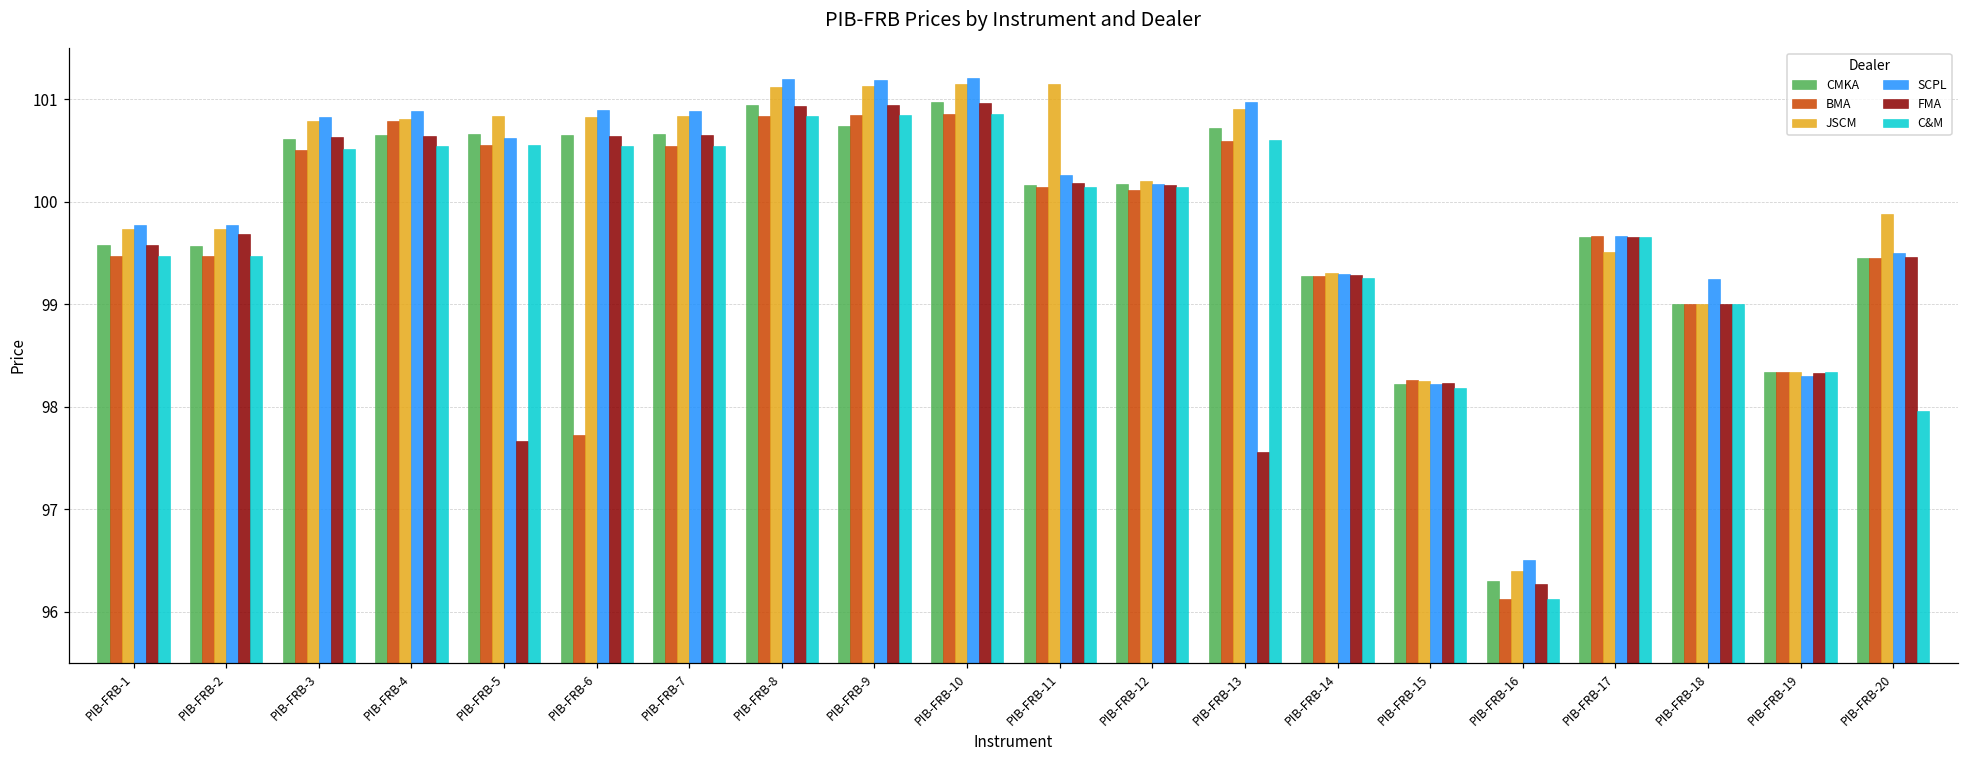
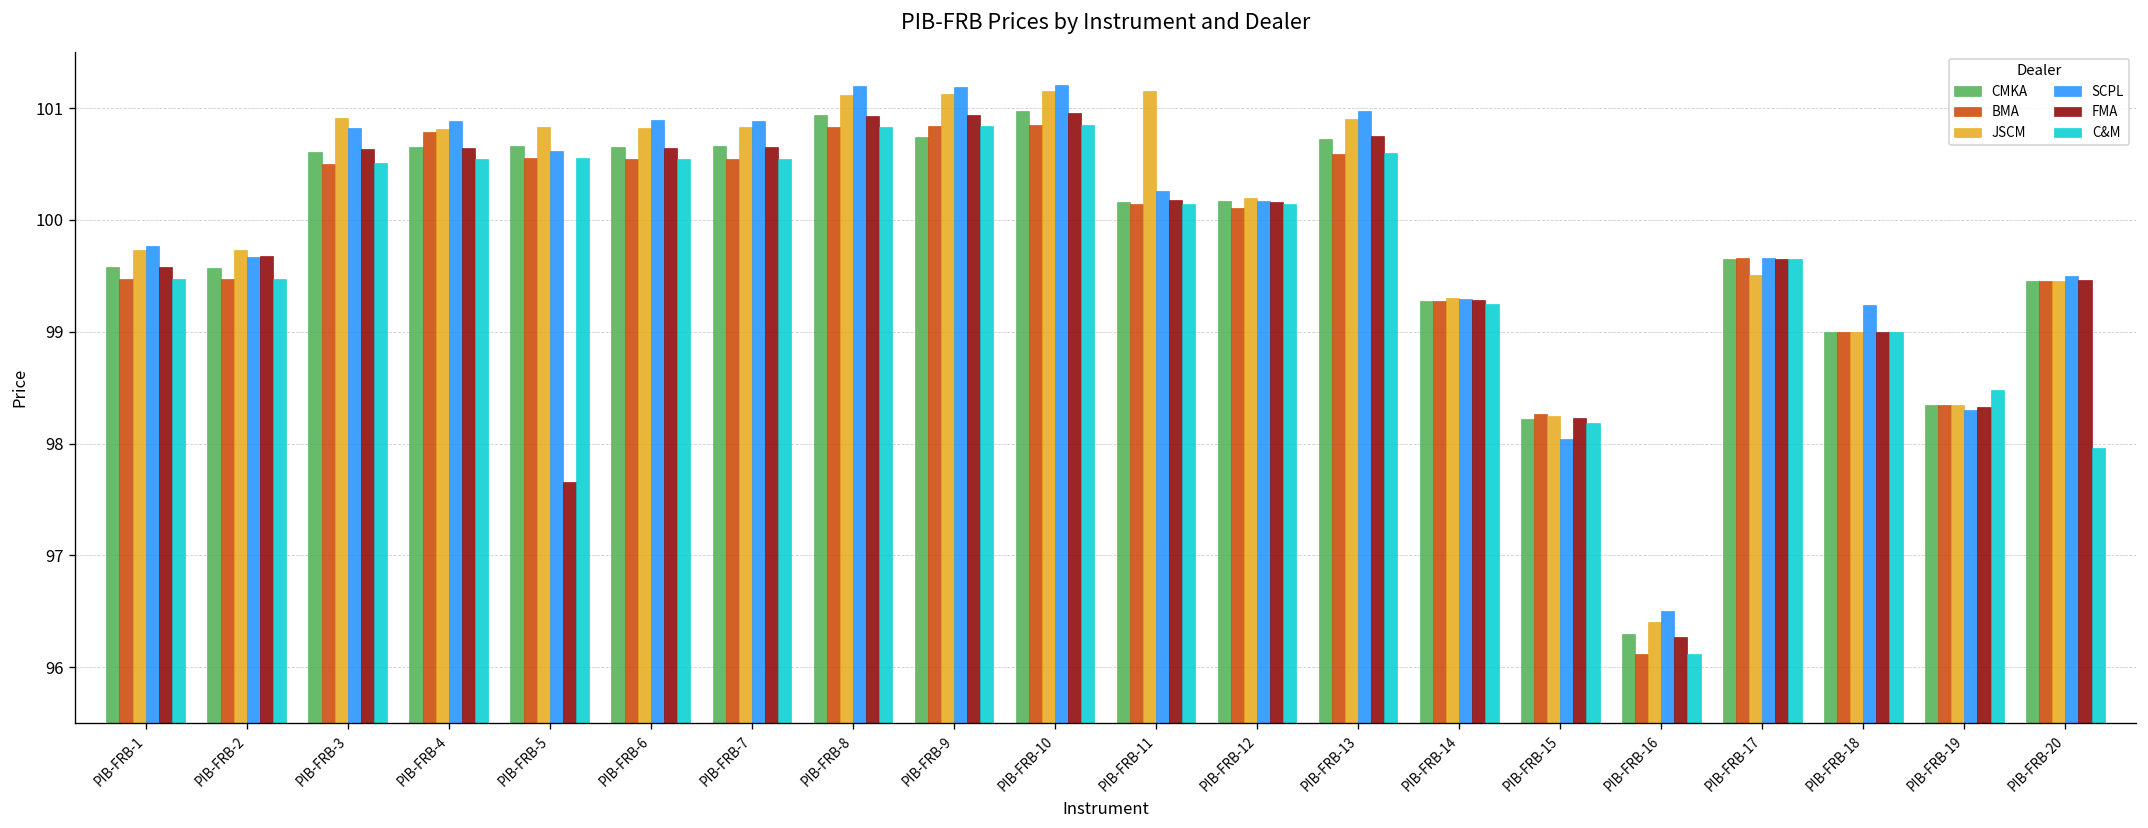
SCPL, PIB-FRB-2: 99.8 -> 99.7
JSCM, PIB-FRB-3: 100.8 -> 100.9
BMA, PIB-FRB-6: 97.7 -> 100.5
FMA, PIB-FRB-13: 97.6 -> 100.8
SCPL, PIB-FRB-15: 98.2 -> 98.0
C&M, PIB-FRB-19: 98.3 -> 98.5
JSCM, PIB-FRB-20: 99.9 -> 99.5
